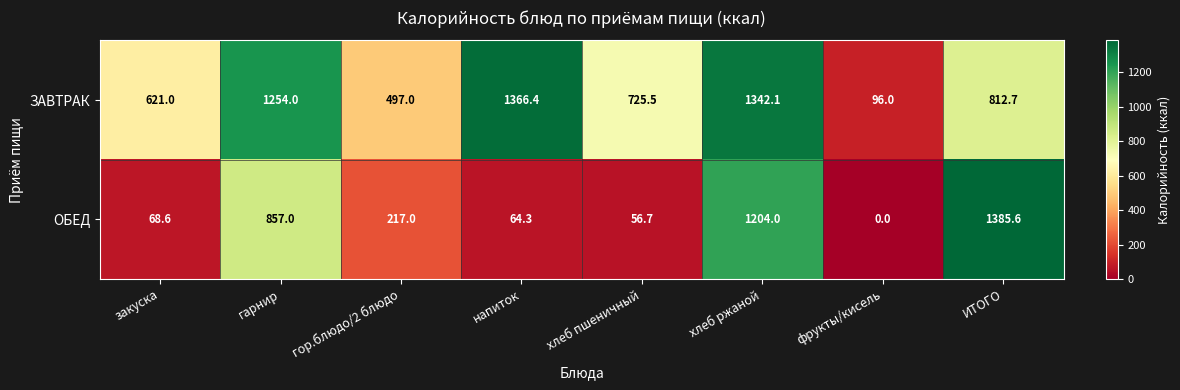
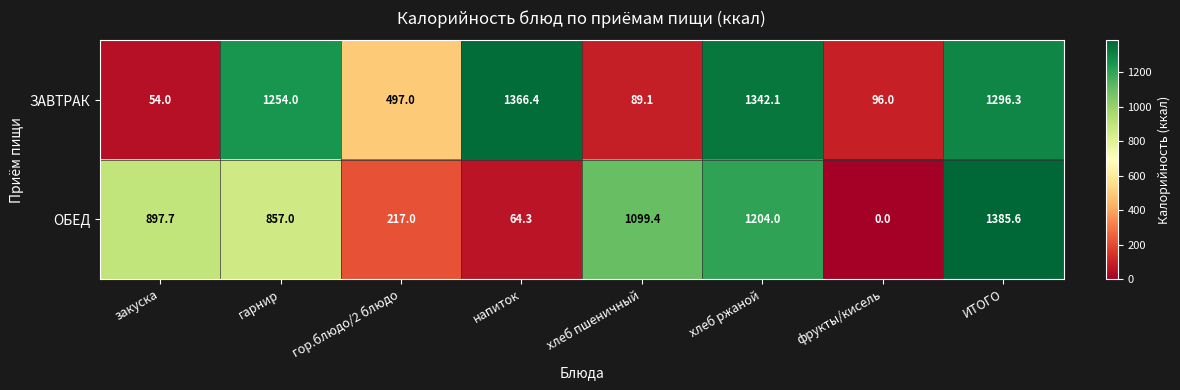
ЗАВТРАК, закуска: 621.0 -> 54.0
ЗАВТРАК, хлеб пшеничный: 725.5 -> 89.1
ЗАВТРАК, ИТОГО: 812.7 -> 1296.3
ОБЕД, закуска: 68.6 -> 897.7
ОБЕД, хлеб пшеничный: 56.7 -> 1099.4
